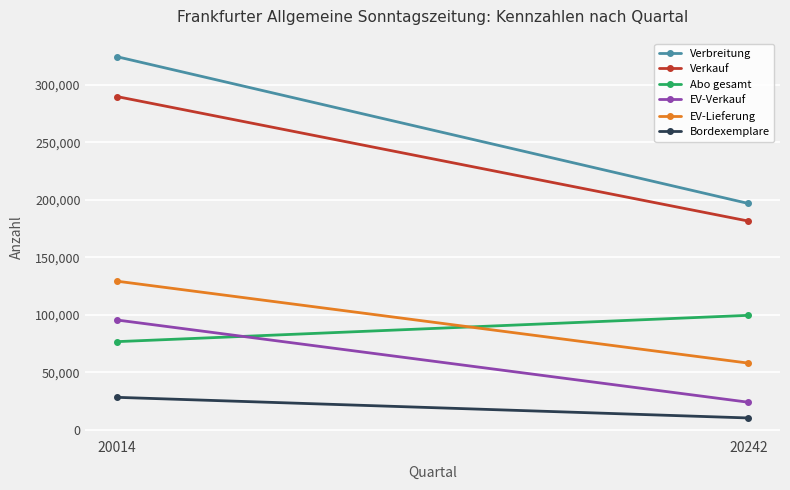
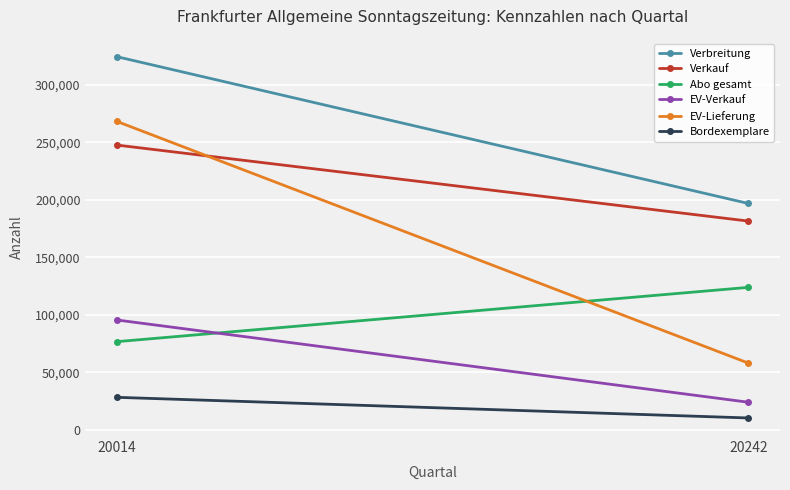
Verkauf, 20014: 290,000 -> 248,000
EV-Lieferung, 20014: 129,000 -> 268,000
Abo gesamt, 20242: 100,000 -> 124,000
